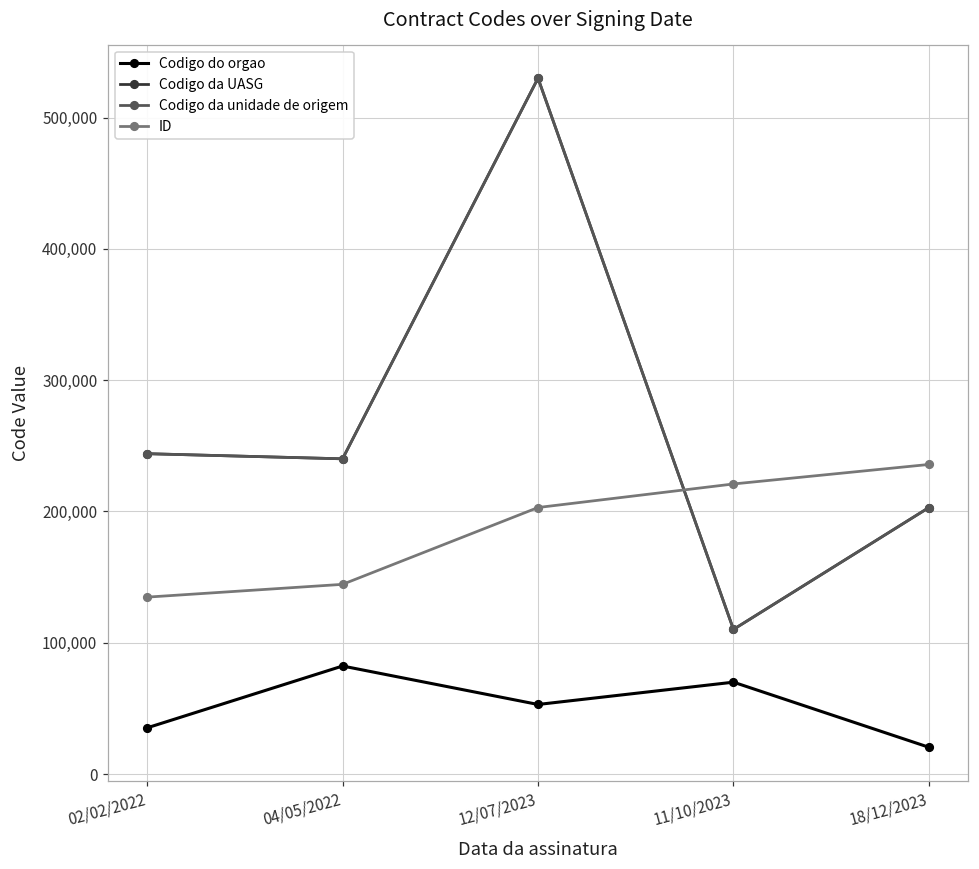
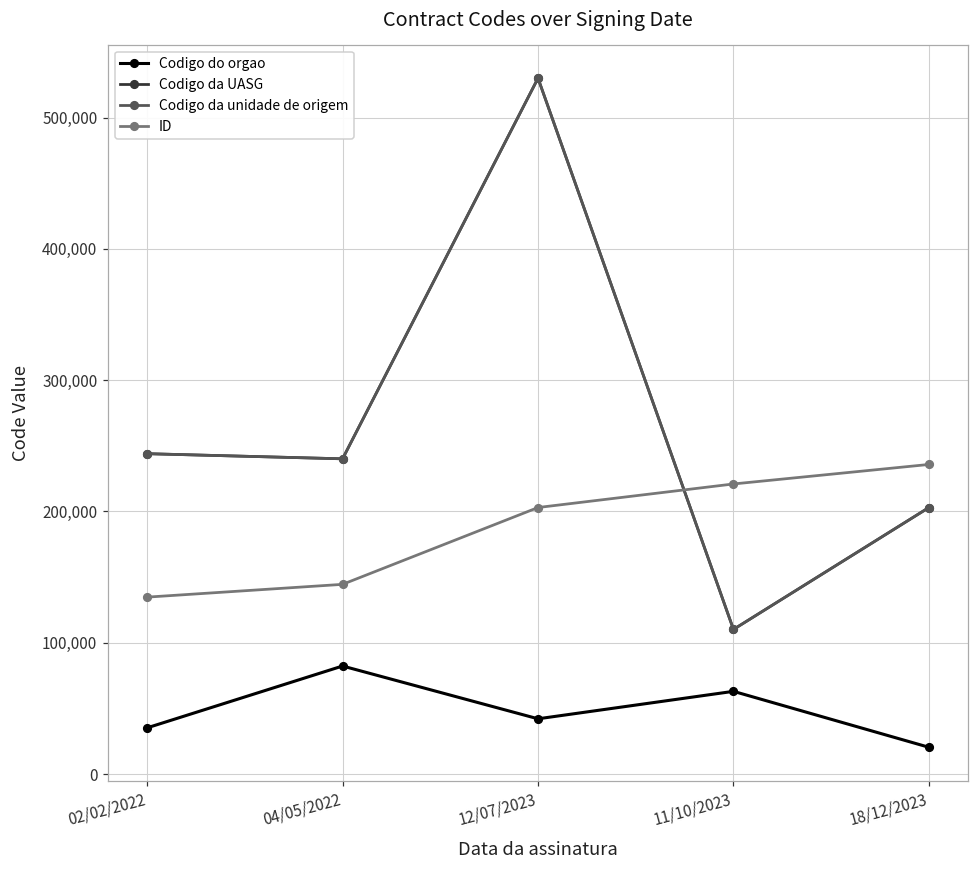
Codigo do orgao, 12/07/2023: 53,000 -> 42,000
Codigo do orgao, 11/10/2023: 70,000 -> 63,000
